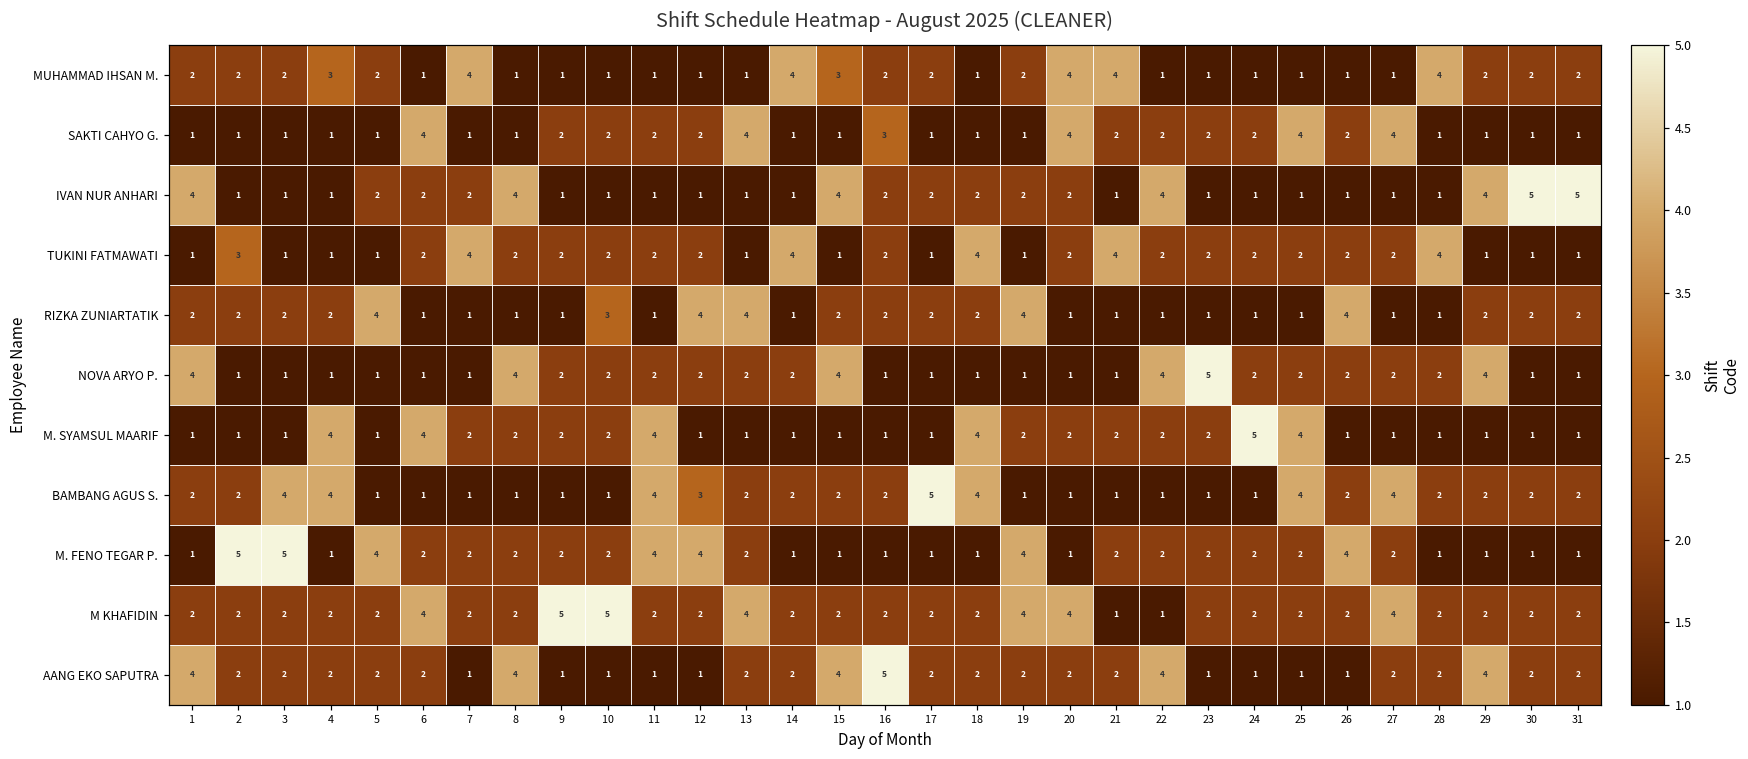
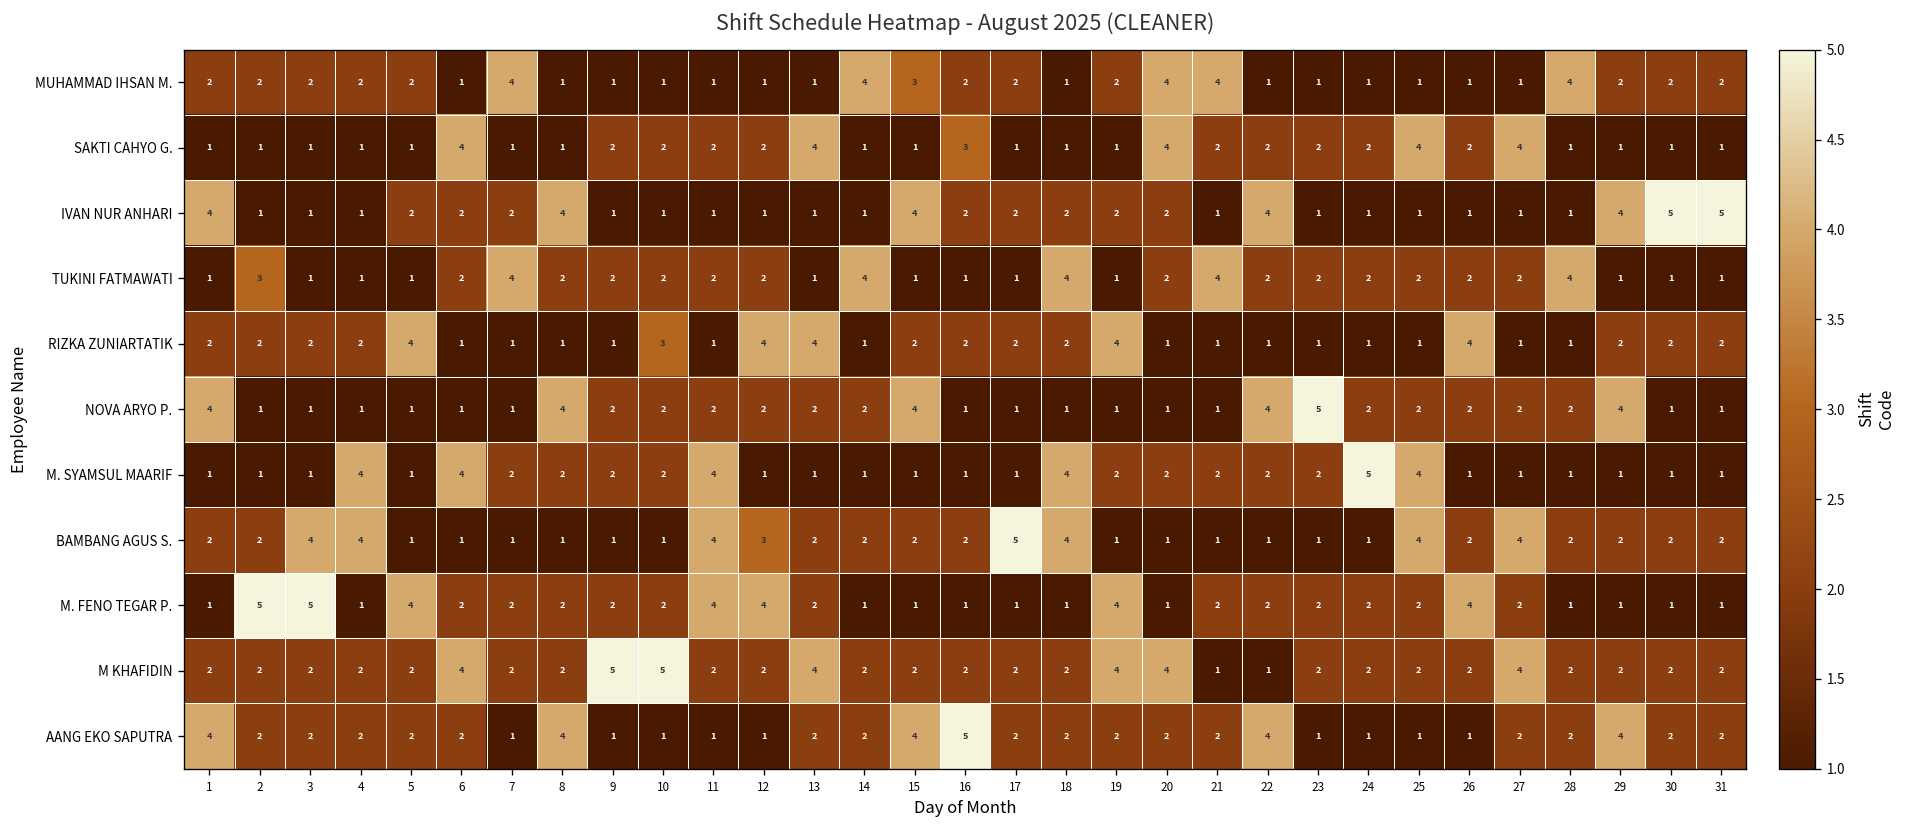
MUHAMMAD IHSAN M., 4: 3 -> 2
TUKINI FATMAWATI, 16: 2 -> 1
